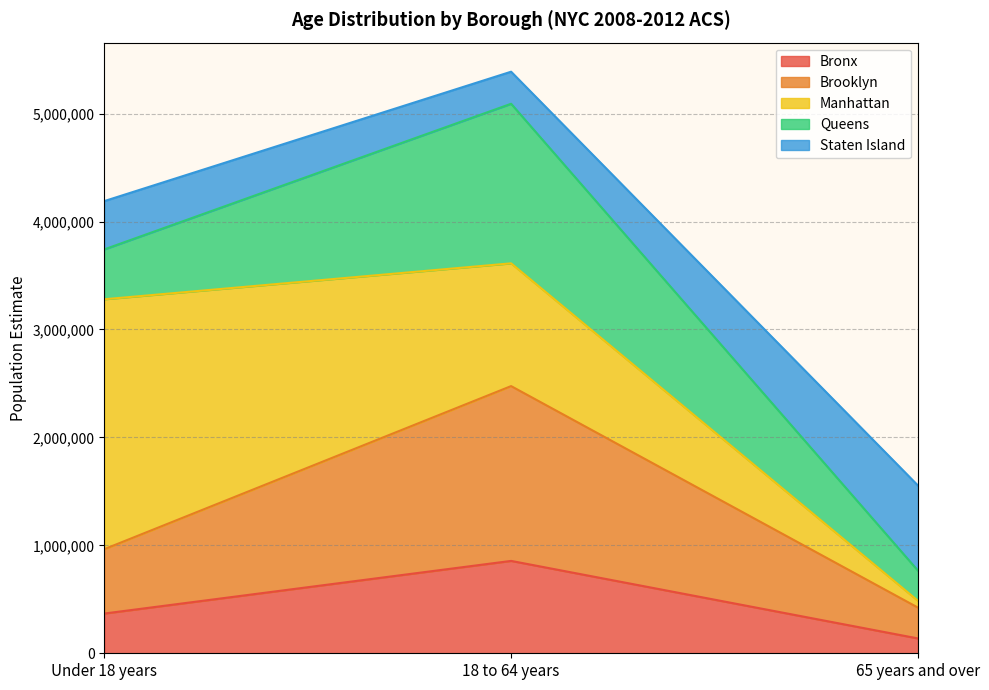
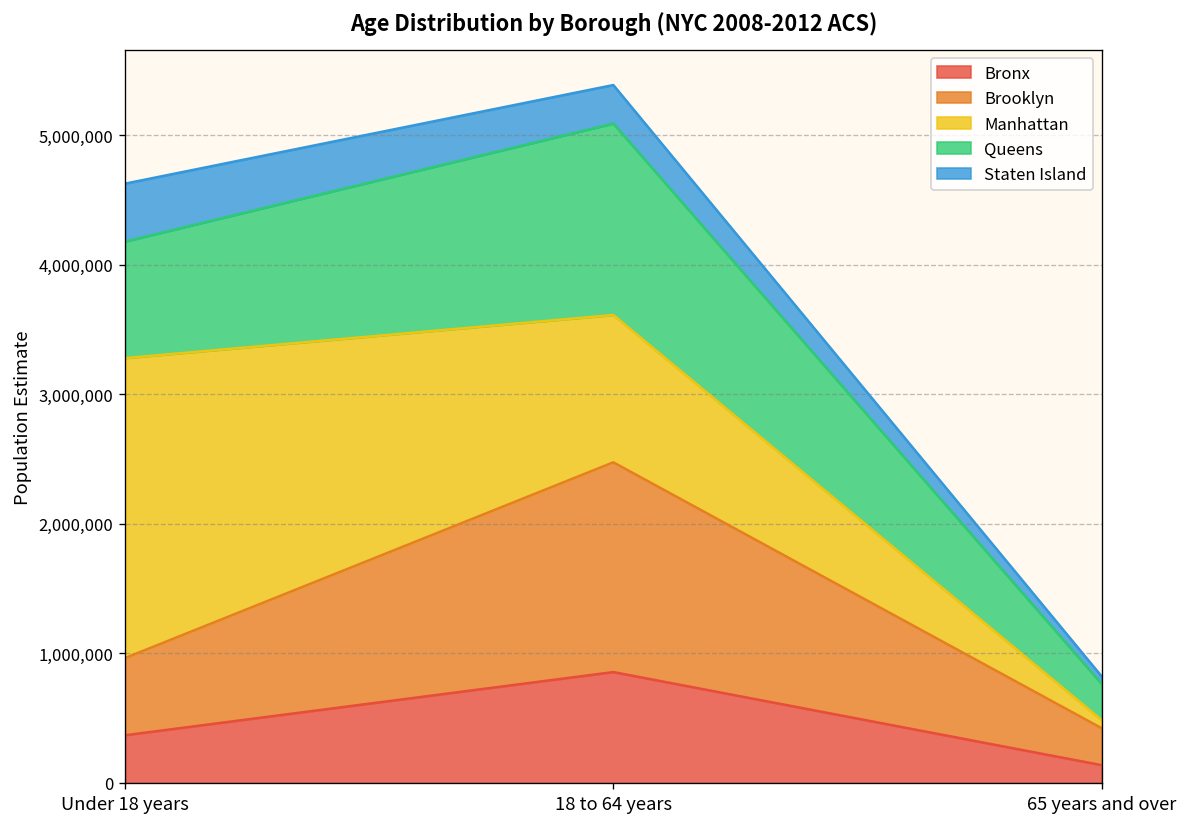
Queens, Under 18 years: 460,000 -> 900,000
Staten Island, 65 years and over: 790,000 -> 60,000
